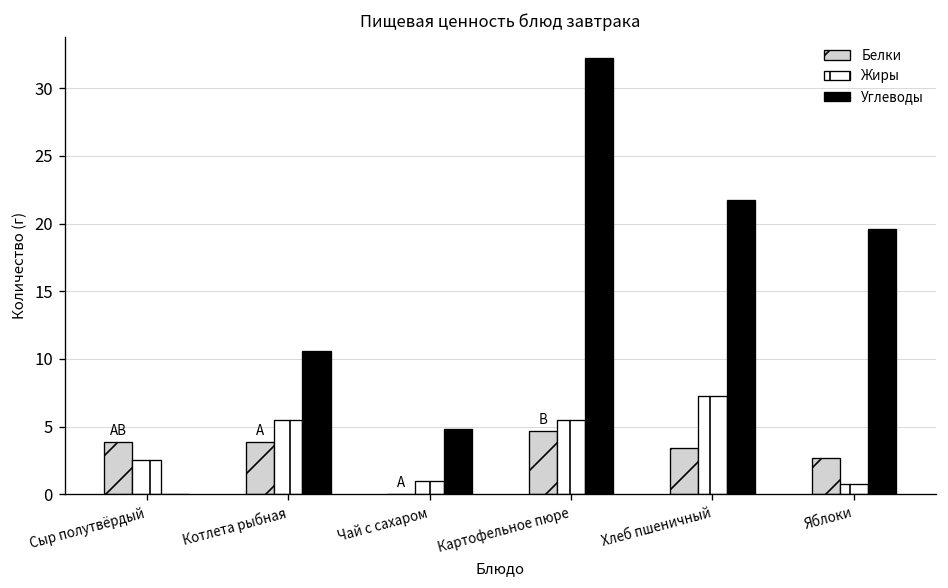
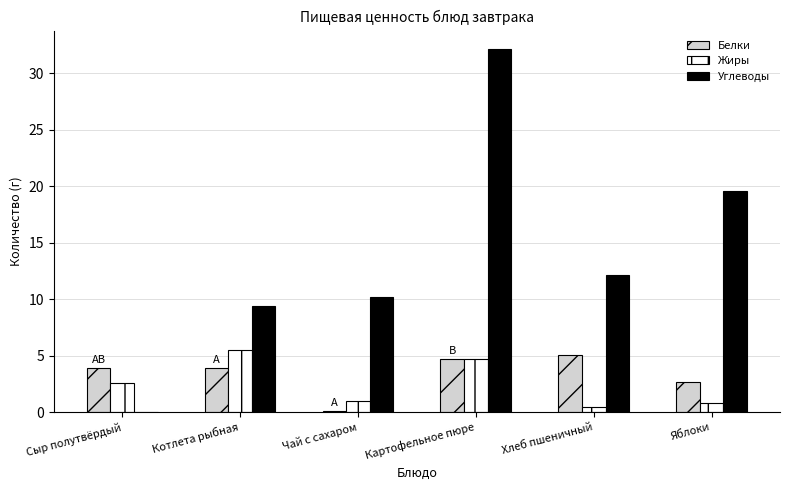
Углеводы, Котлета рыбная: 10.6 -> 9.4
Углеводы, Чай с сахаром: 4.8 -> 10.2
Жиры, Картофельное пюре: 5.5 -> 4.7
Белки, Хлеб пшеничный: 3.4 -> 5.1
Жиры, Хлеб пшеничный: 7.3 -> 0.5
Углеводы, Хлеб пшеничный: 21.7 -> 12.2
